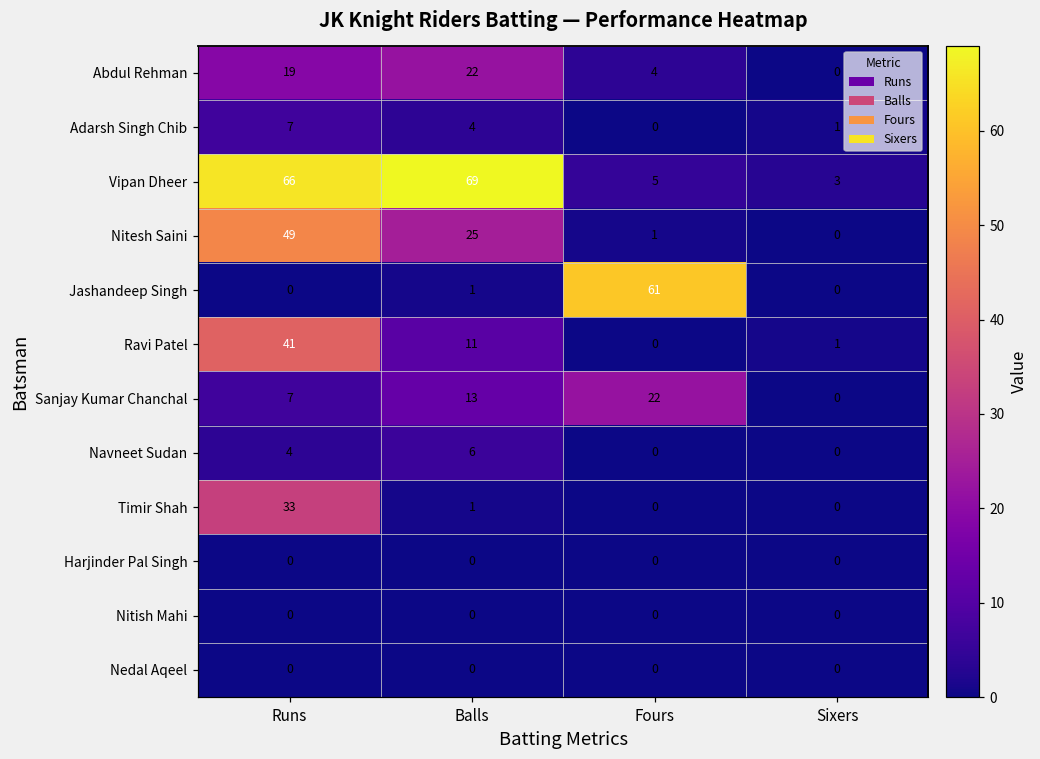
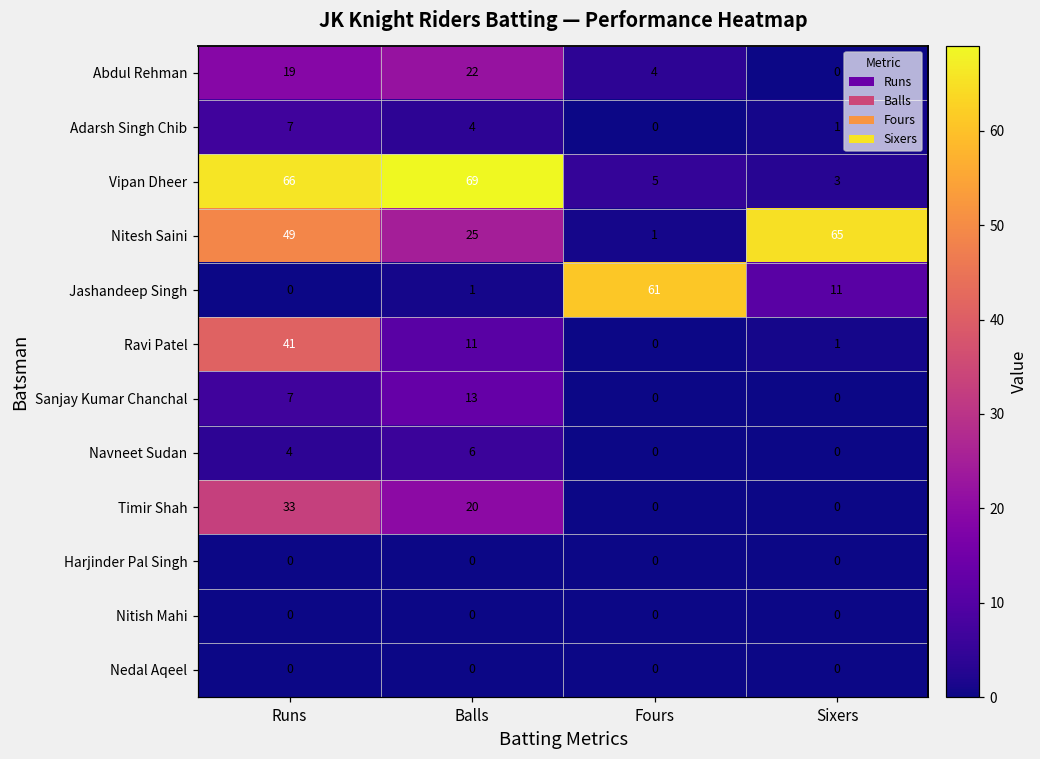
Nitesh Saini, Sixers: 0 -> 65
Jashandeep Singh, Sixers: 0 -> 11
Sanjay Kumar Chanchal, Fours: 22 -> 0
Timir Shah, Balls: 1 -> 20
